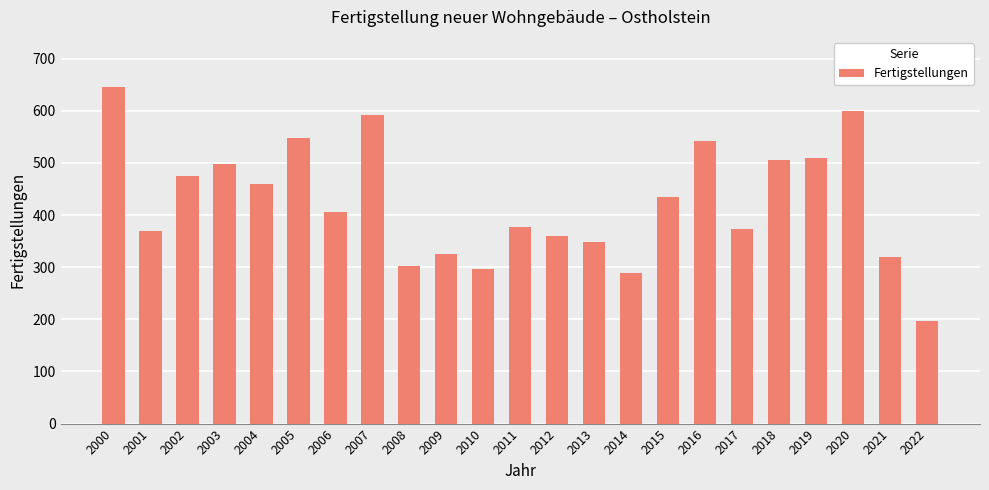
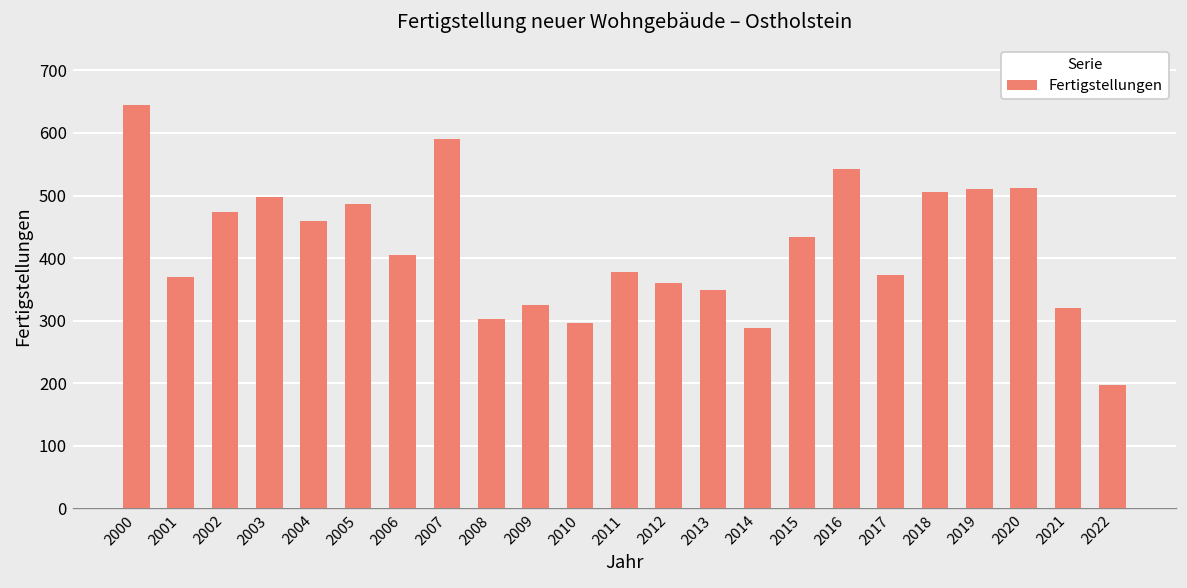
2005: 550 -> 490
2020: 600 -> 510
